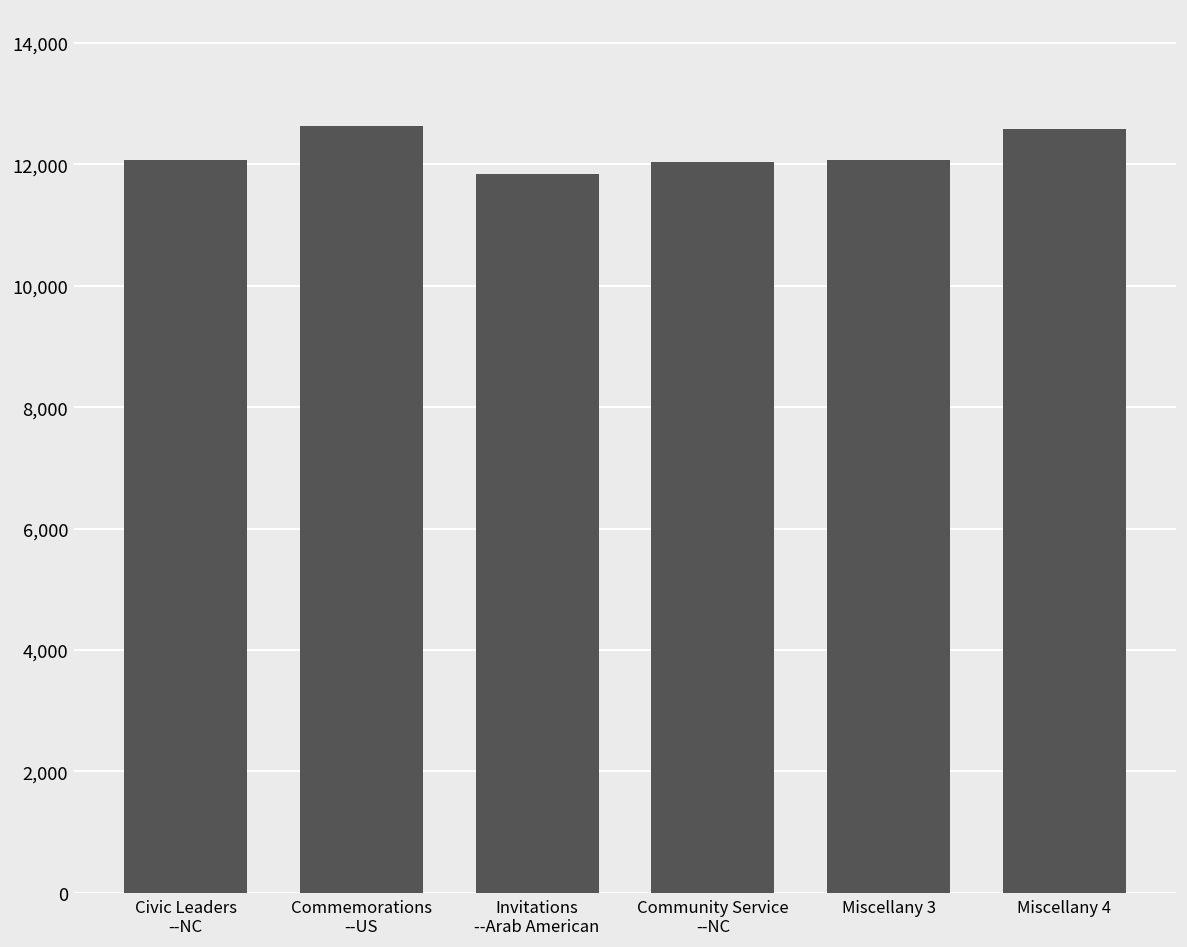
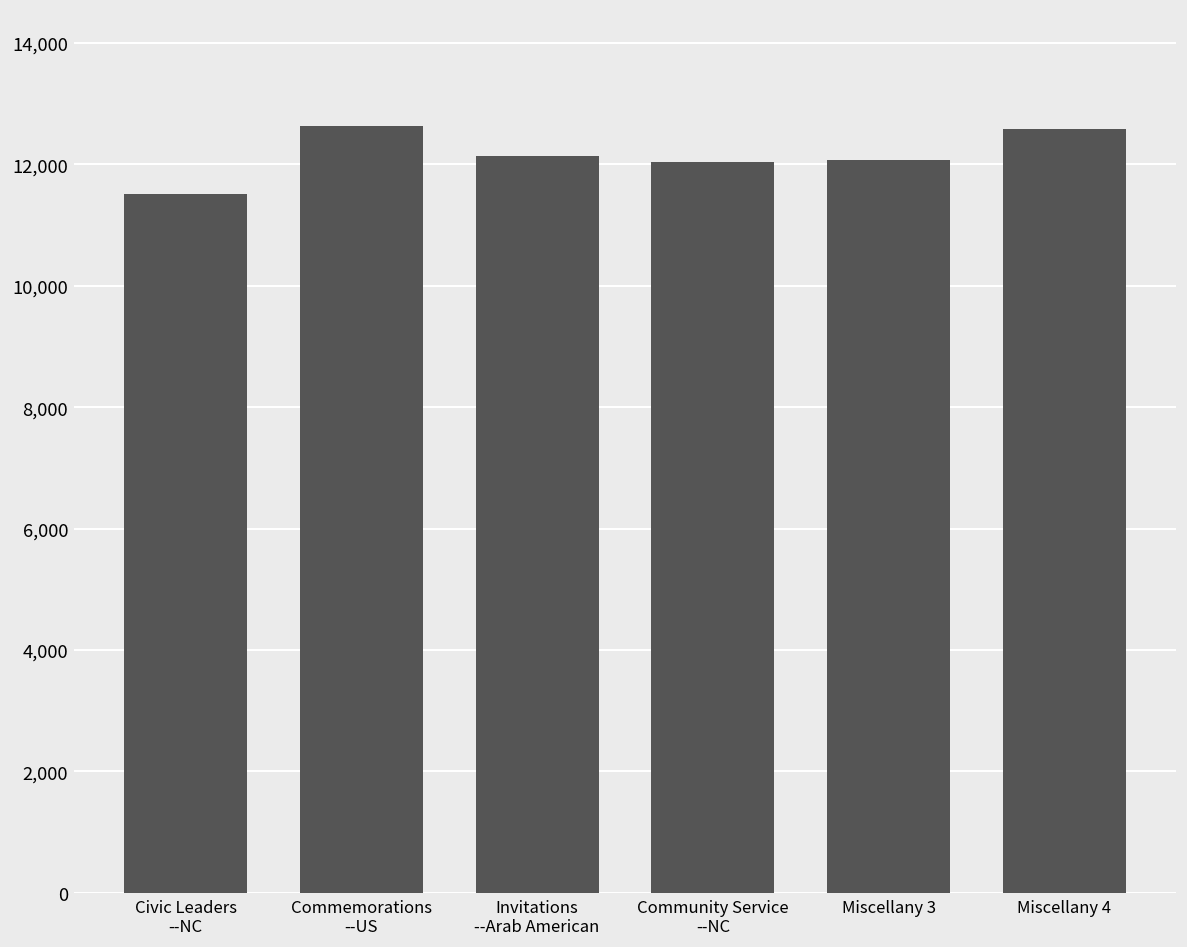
Civic Leaders --NC: 12,100 -> 11,500
Invitations --Arab American: 11,800 -> 12,100
